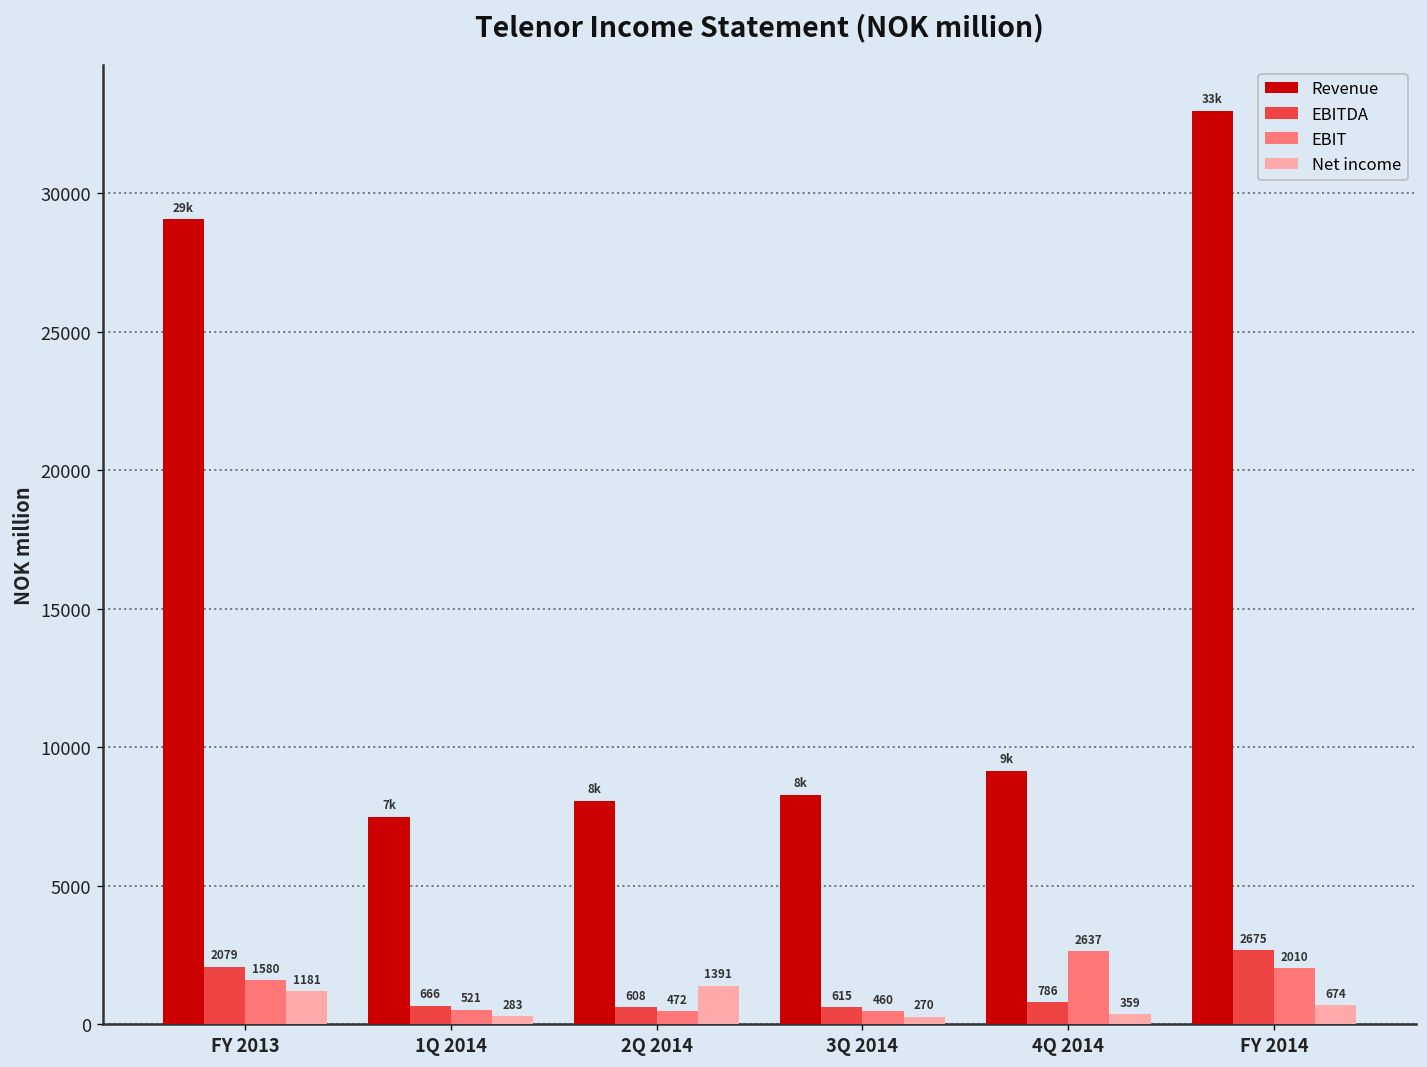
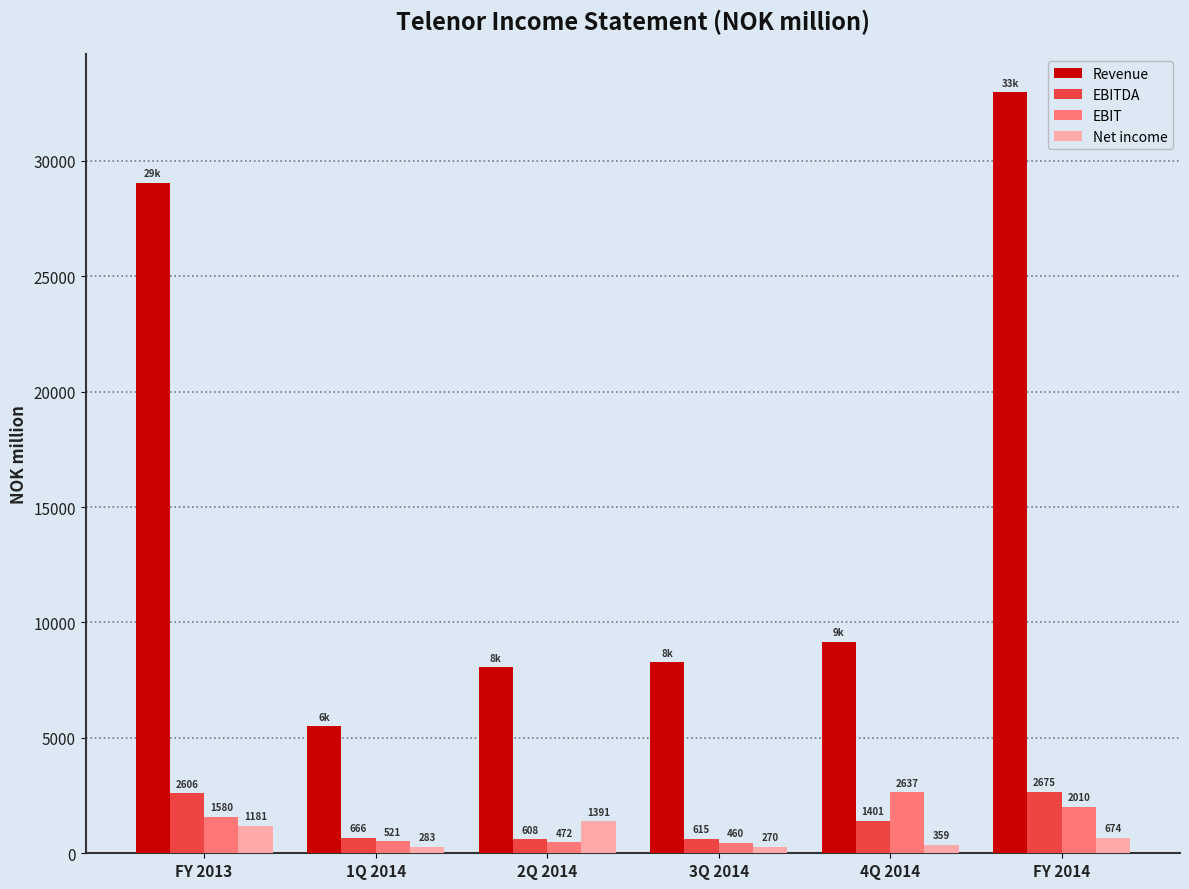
EBITDA, FY 2013: 2079 -> 2606
Revenue, 1Q 2014: 7k -> 6k
EBITDA, 4Q 2014: 786 -> 1401
